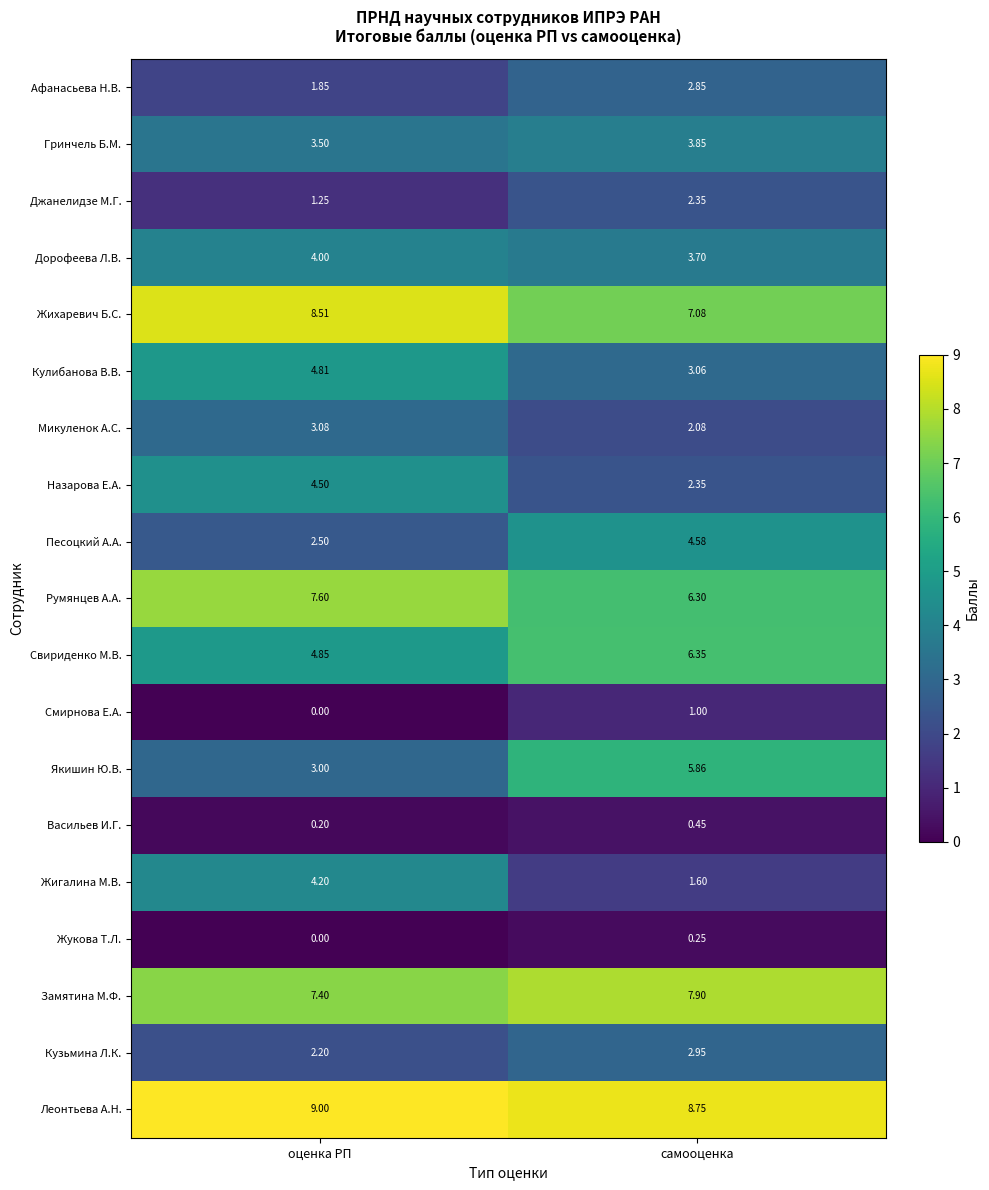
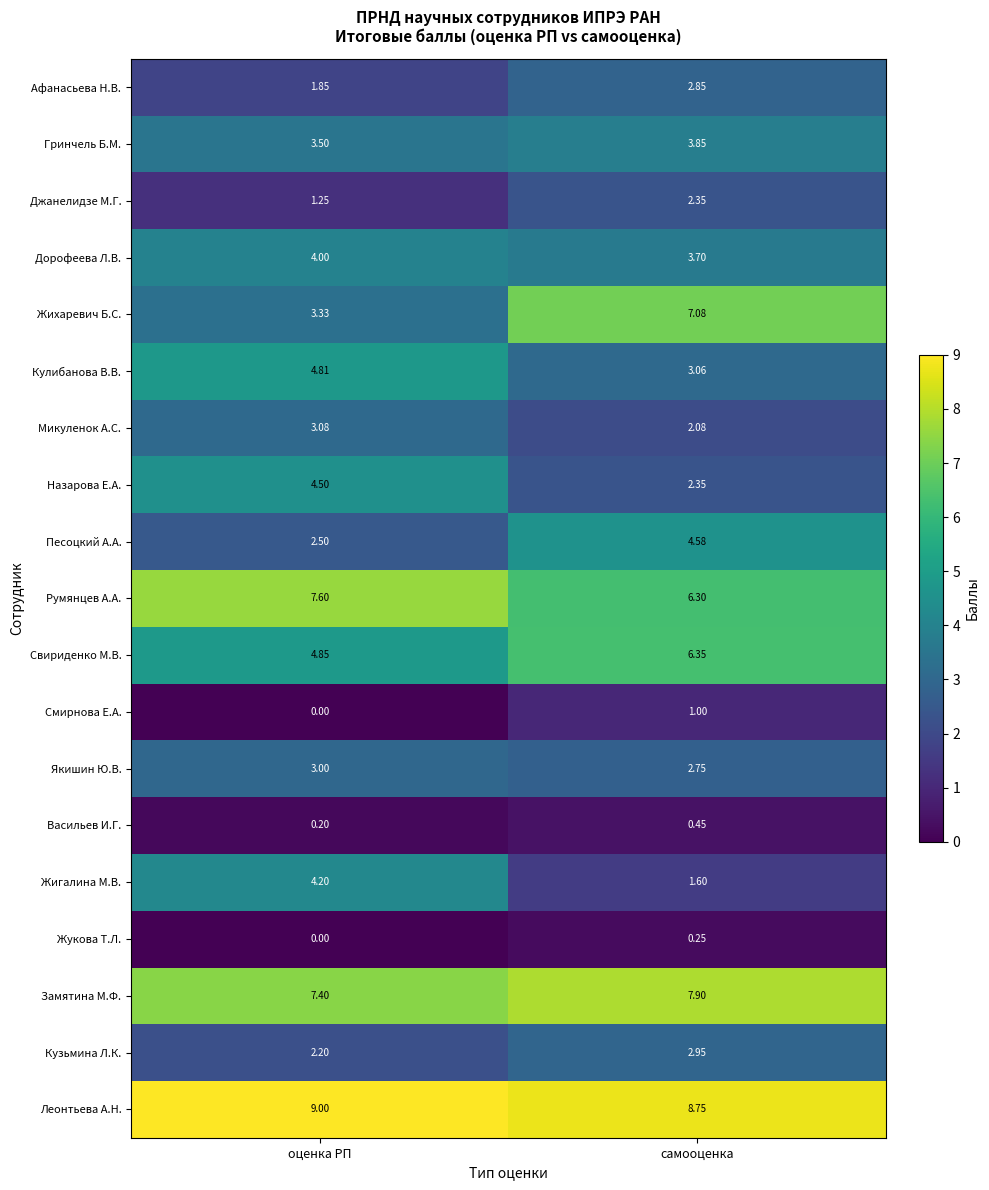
Жихаревич Б.С., оценка РП: 8.51 -> 3.33
Якишин Ю.В., самооценка: 5.86 -> 2.75
